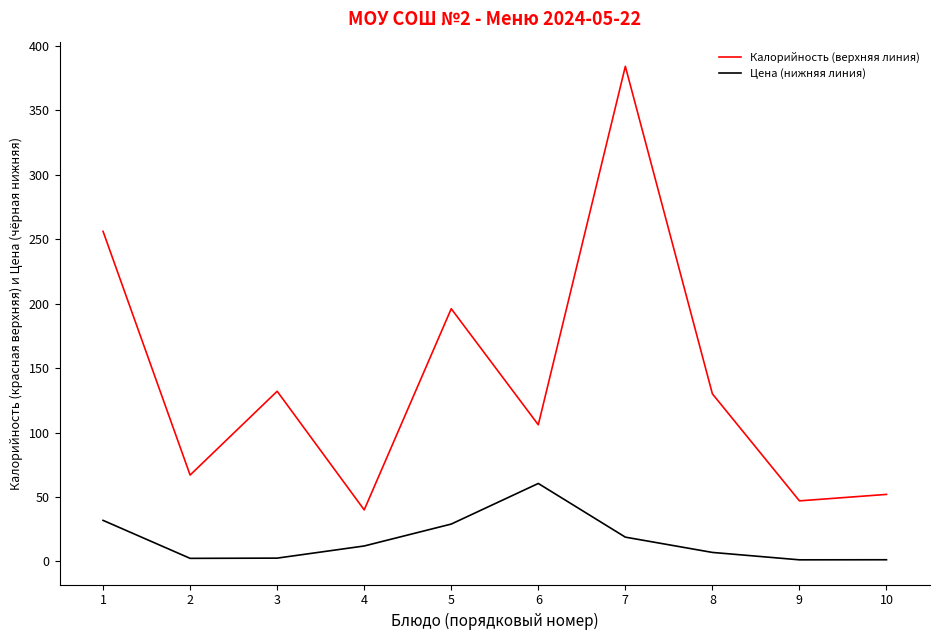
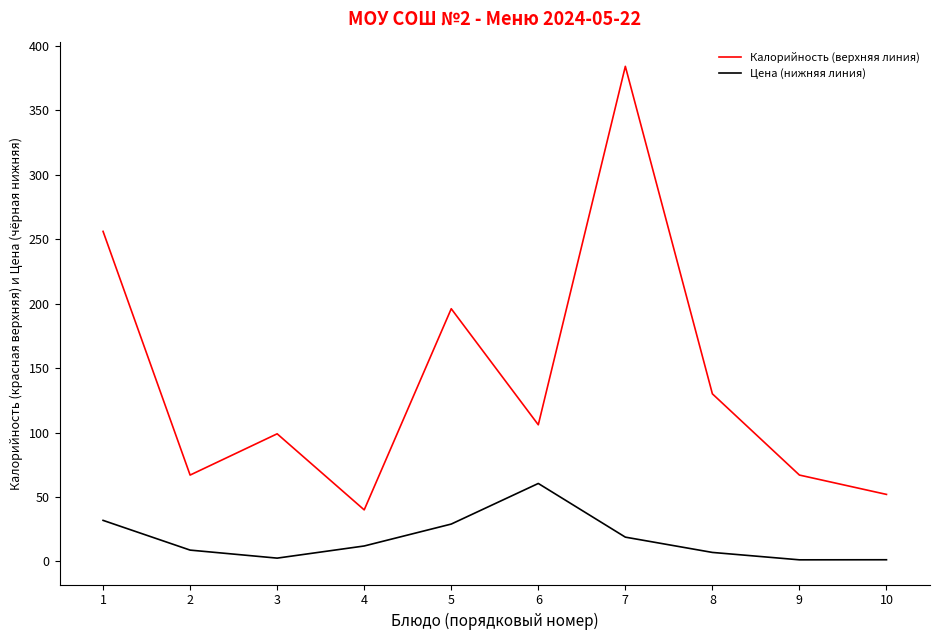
Цена (нижняя линия), 2: 2 -> 9
Калорийность (верхняя линия), 3: 132 -> 99
Калорийность (верхняя линия), 9: 47 -> 67
